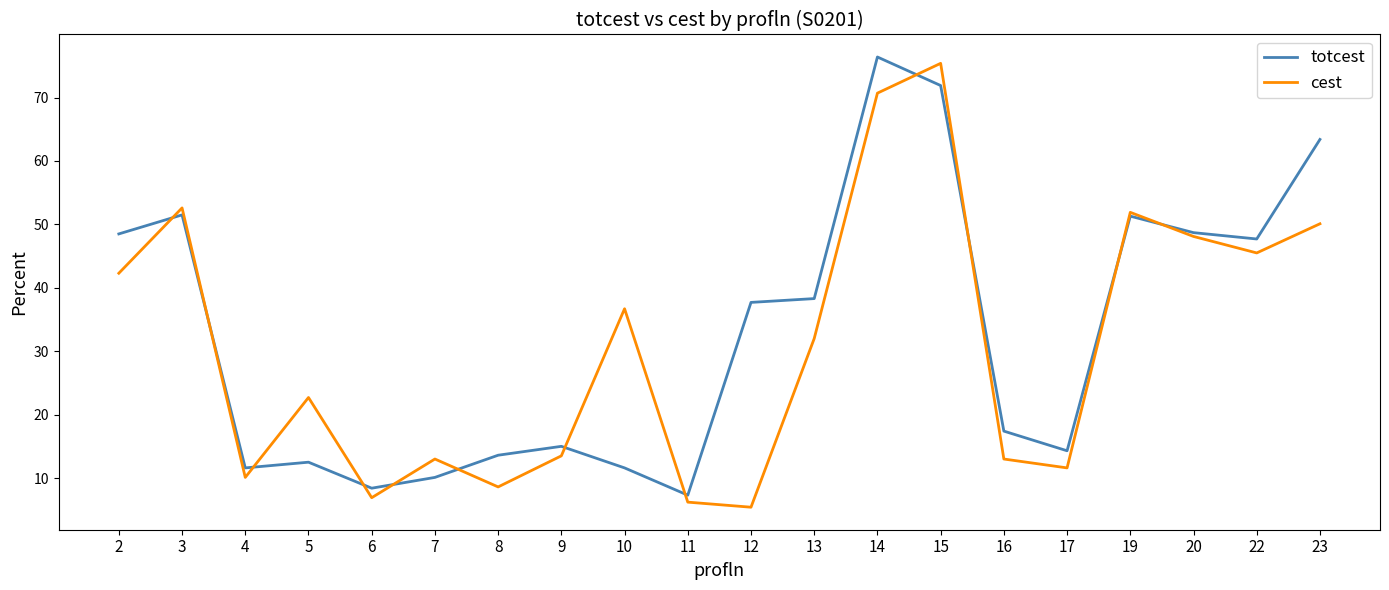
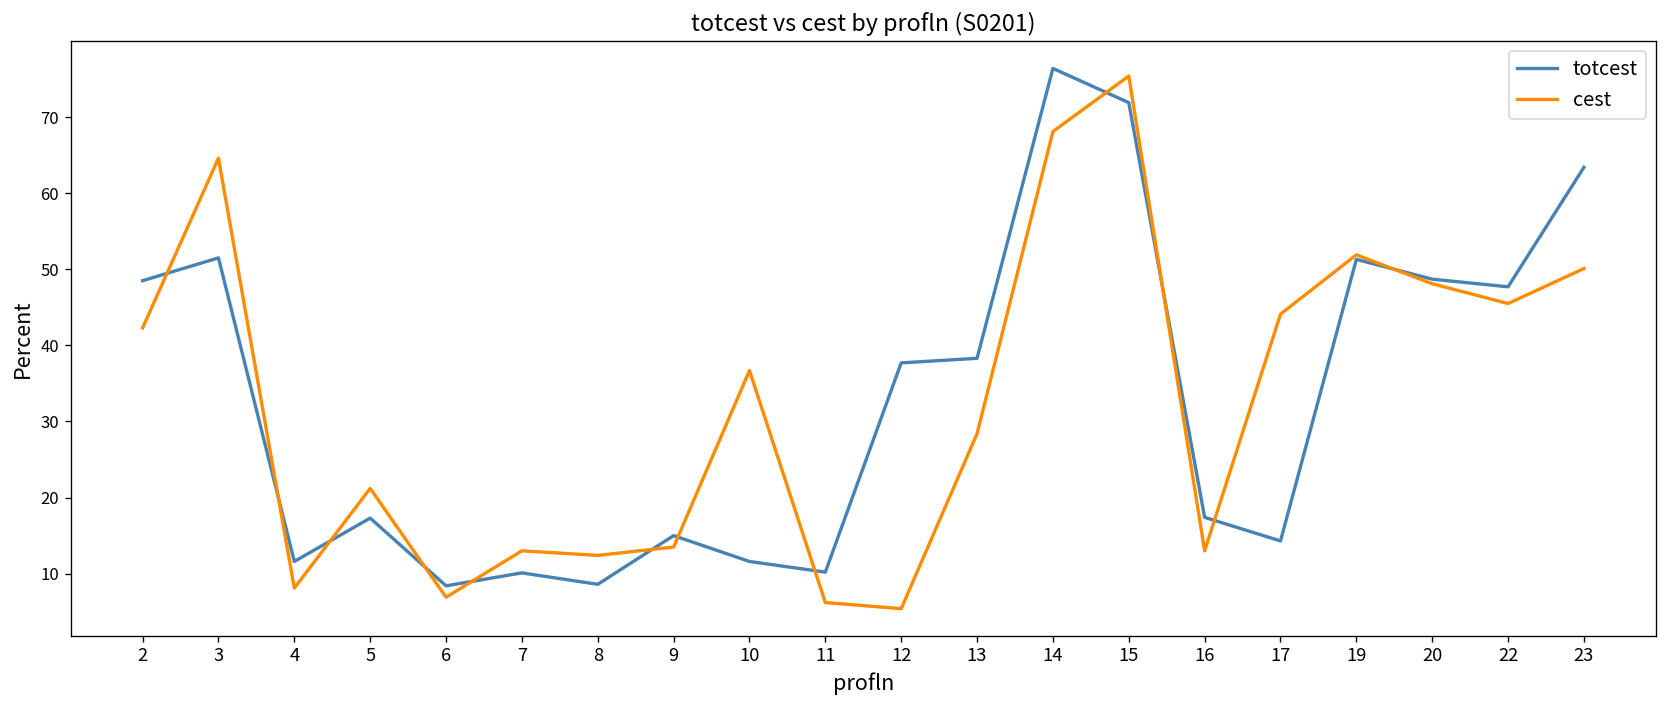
cest, 3: 53 -> 65
cest, 4: 10 -> 8
totcest, 5: 13 -> 17
cest, 5: 23 -> 21
totcest, 8: 14 -> 9
cest, 8: 9 -> 12
totcest, 11: 7 -> 10
cest, 13: 32 -> 28
cest, 14: 71 -> 68
cest, 17: 12 -> 44
